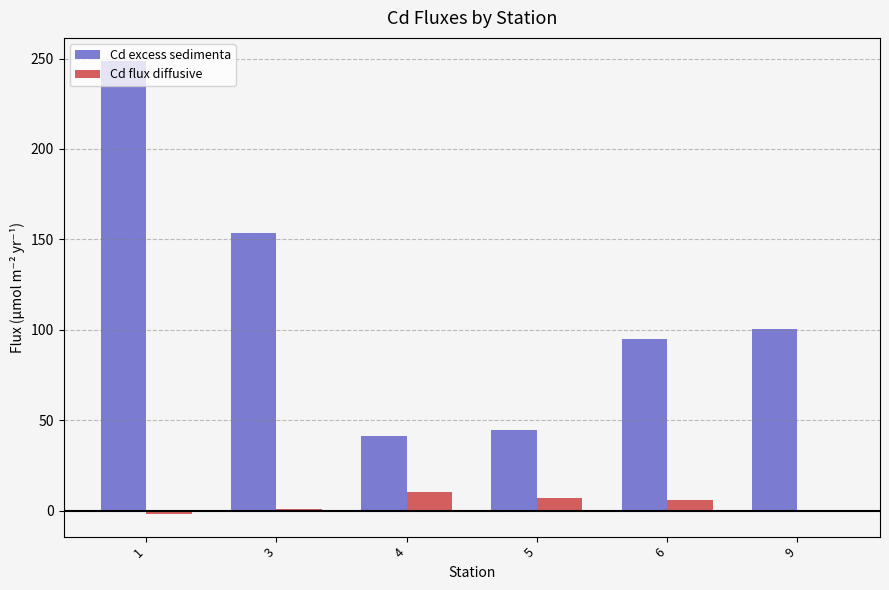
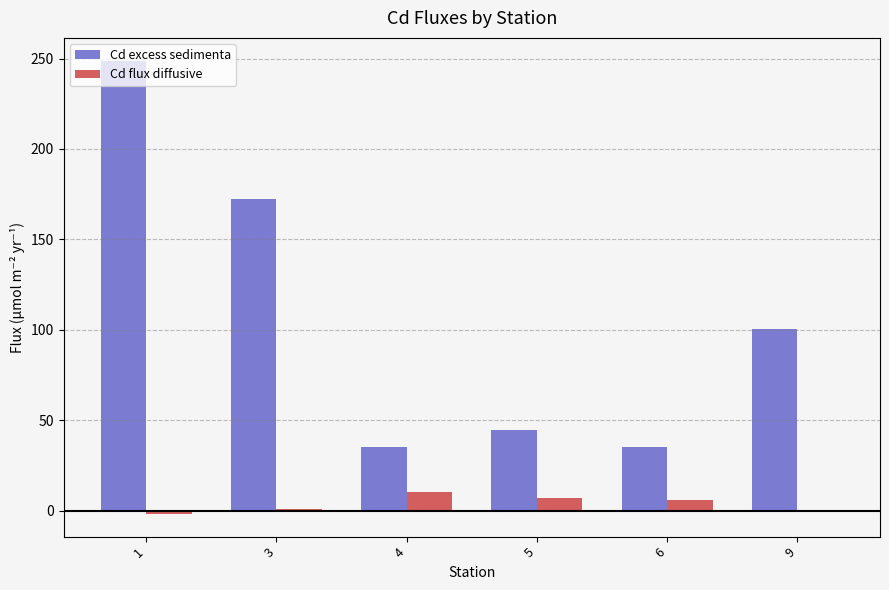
Cd excess sedimenta, 3: 153 -> 172
Cd excess sedimenta, 4: 41 -> 35
Cd excess sedimenta, 6: 95 -> 35
